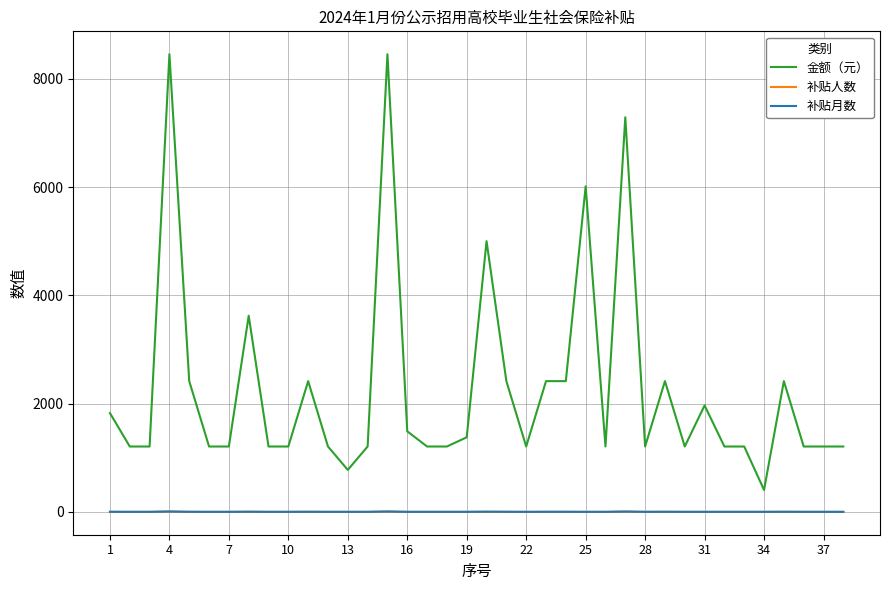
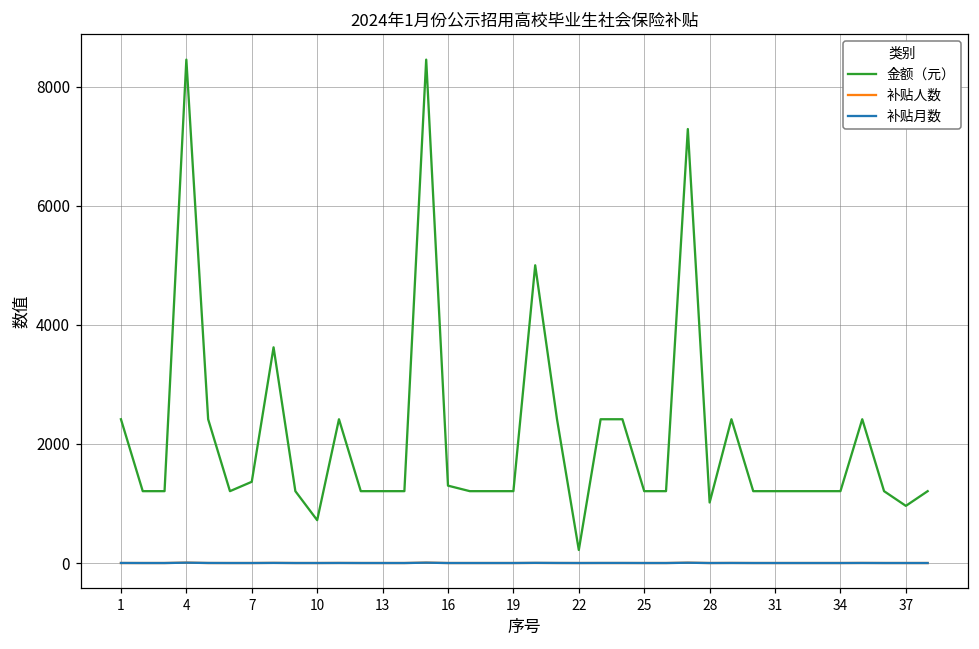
金额（元）, 1: 1800 -> 2400
金额（元）, 7: 1200 -> 1400
金额（元）, 10: 1200 -> 700
金额（元）, 13: 800 -> 1200
金额（元）, 16: 1500 -> 1300
金额（元）, 19: 1400 -> 1200
金额（元）, 22: 1200 -> 200
金额（元）, 25: 6000 -> 1200
金额（元）, 28: 1200 -> 1000
金额（元）, 31: 2000 -> 1200
金额（元）, 34: 400 -> 1200
金额（元）, 37: 1200 -> 1000
